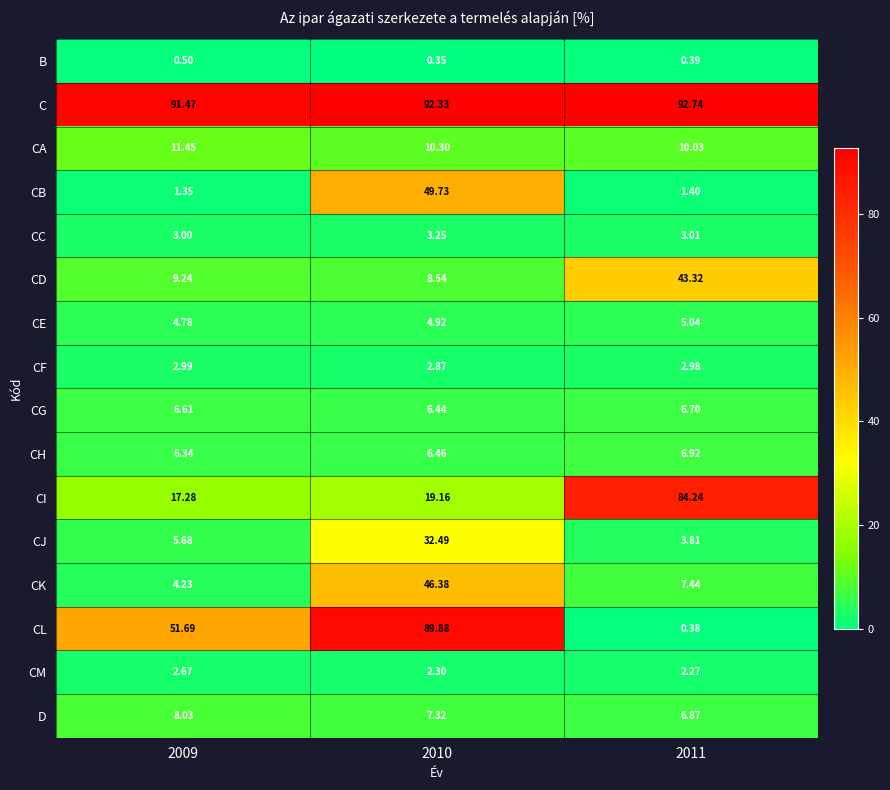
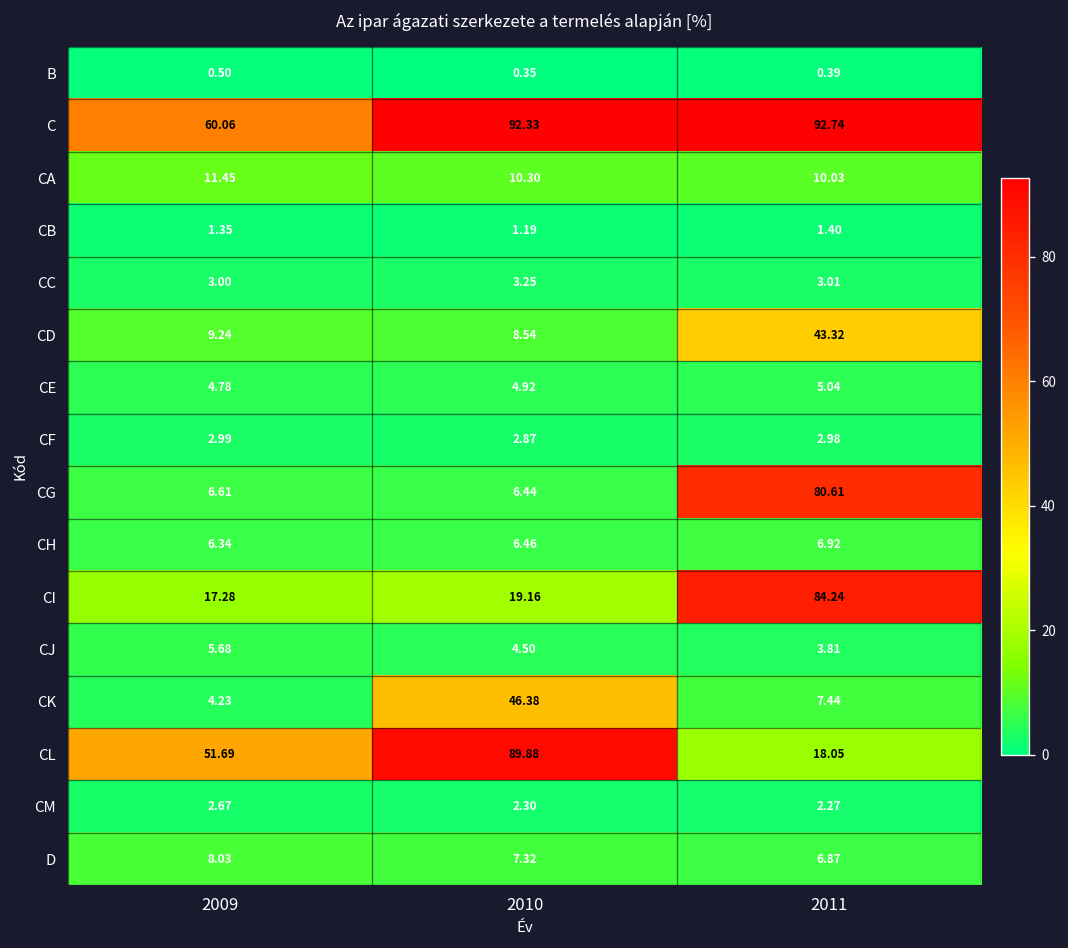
C, 2009: 91.47 -> 60.06
CB, 2010: 49.73 -> 1.19
CG, 2011: 6.70 -> 80.61
CJ, 2010: 32.49 -> 4.50
CL, 2011: 0.38 -> 18.05
